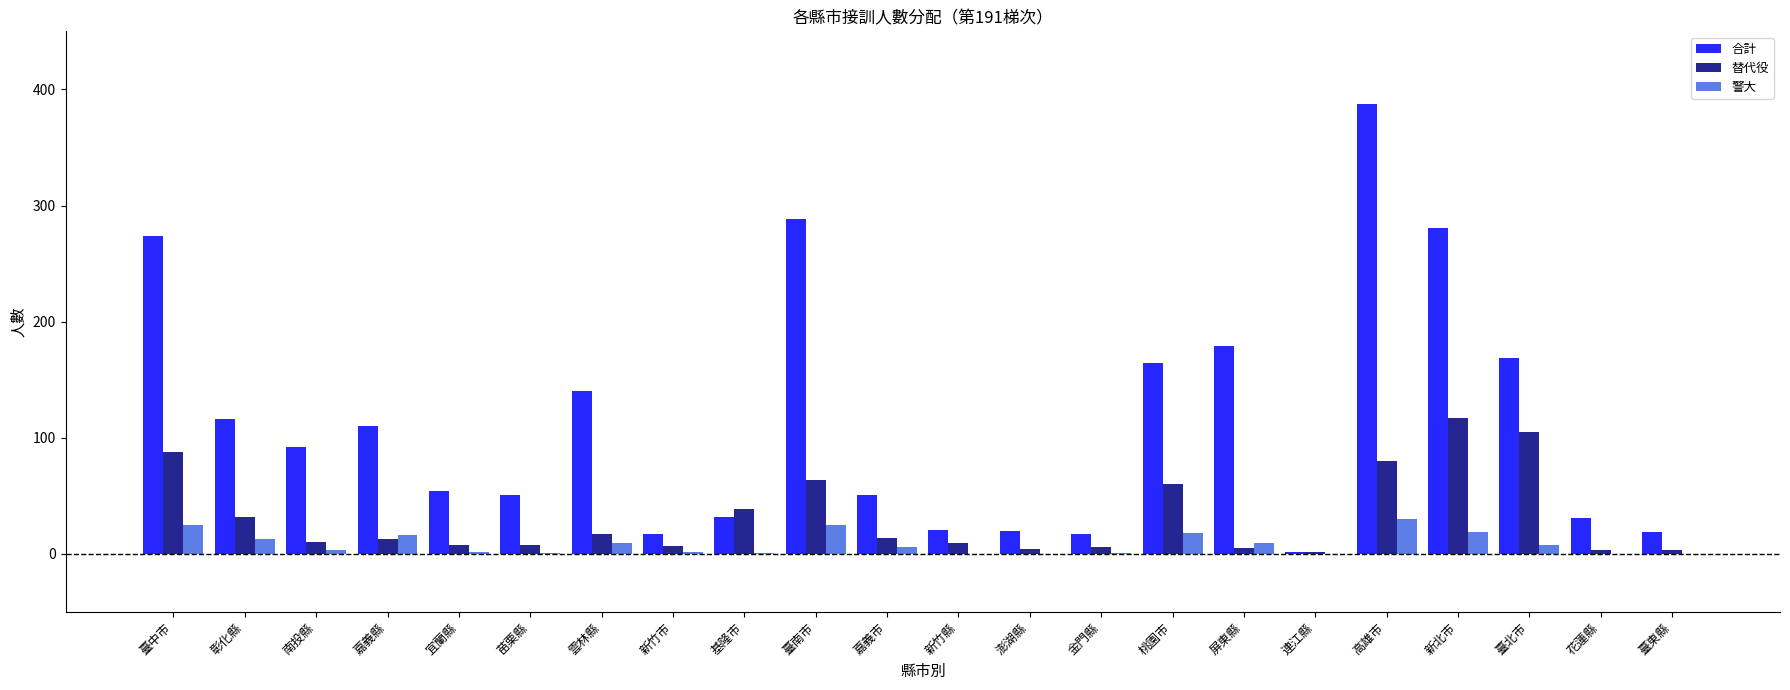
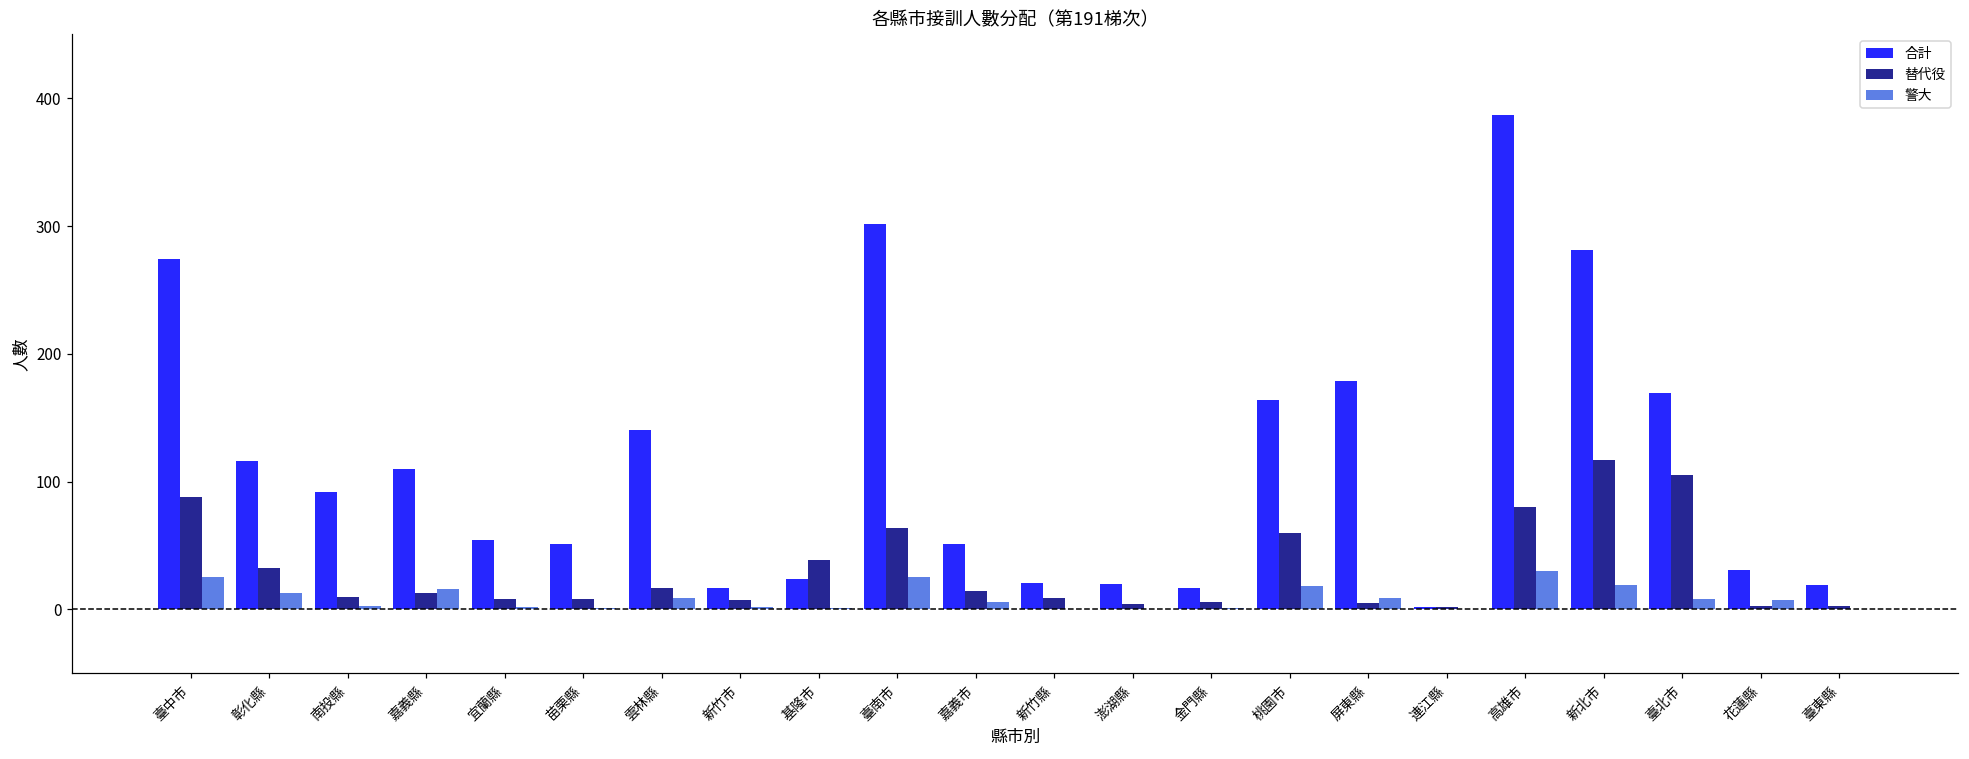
合計, 基隆市: 32 -> 24
合計, 臺南市: 288 -> 302
警大, 花蓮縣: 0 -> 7
